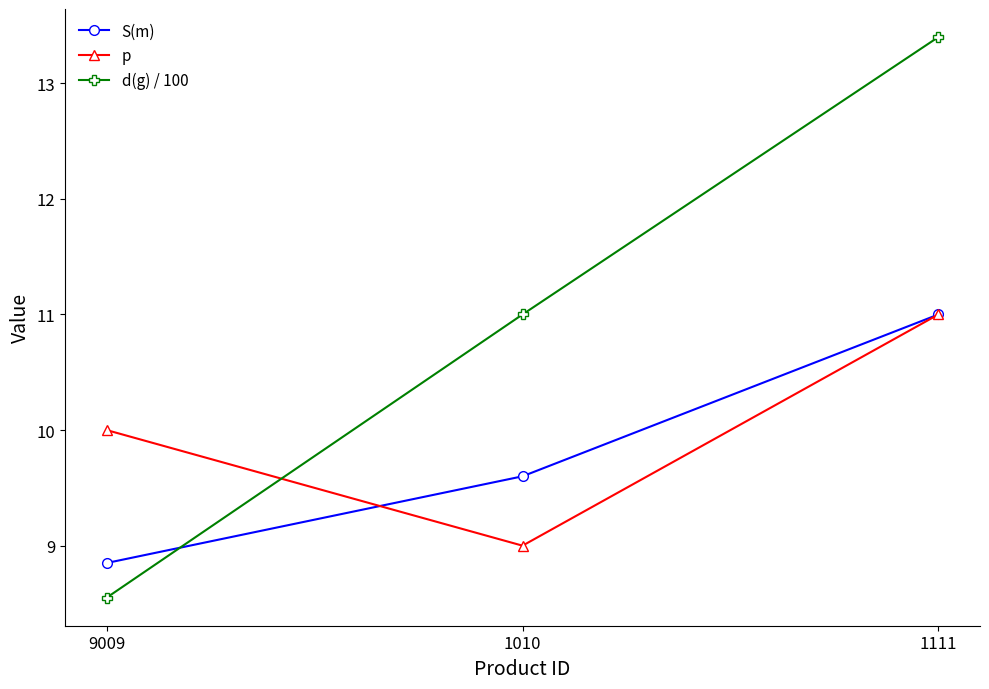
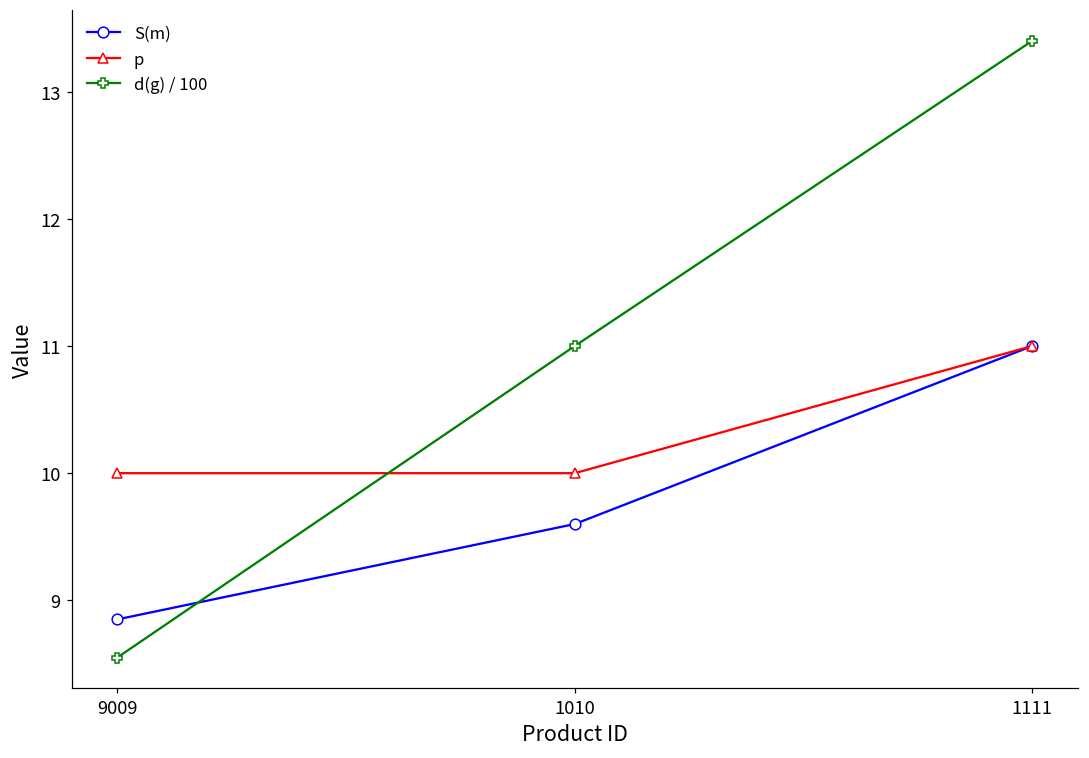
p, 1010: 9 -> 10
